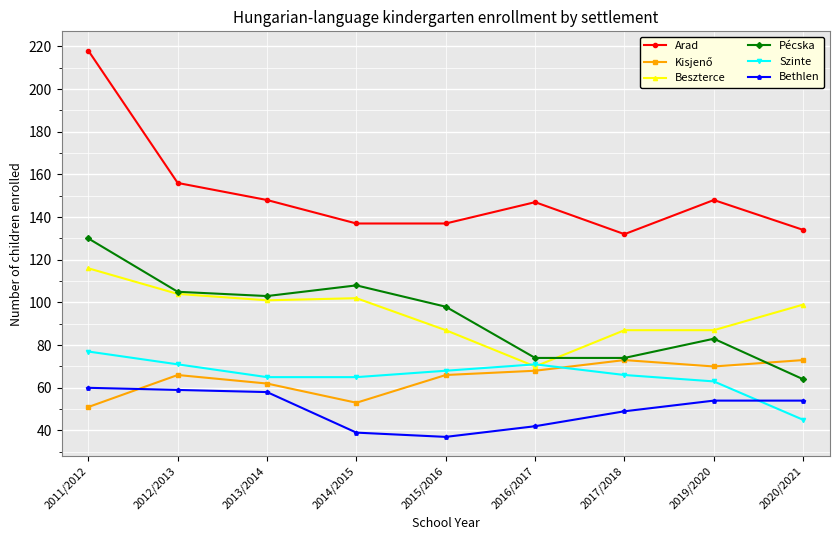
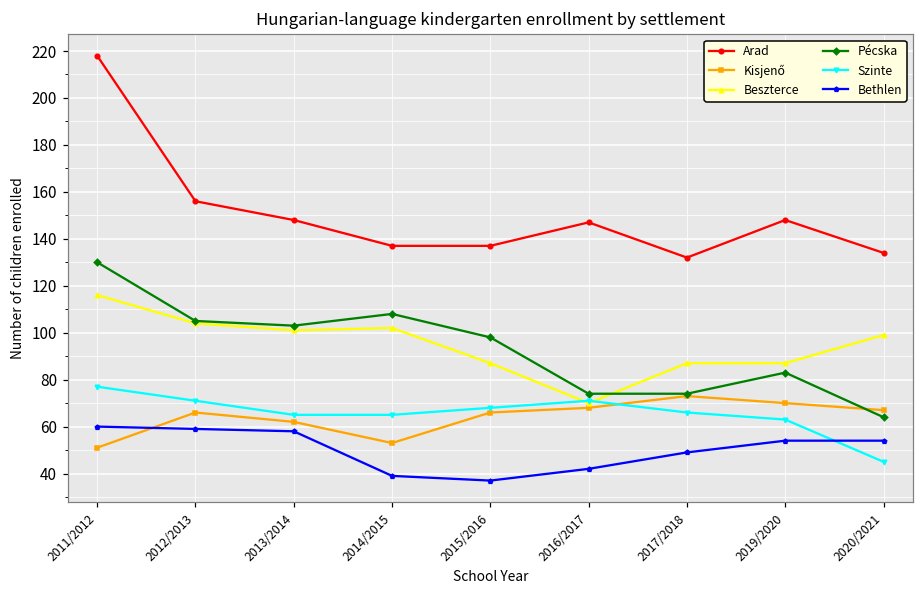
Kisjenő, 2020/2021: 73 -> 67
